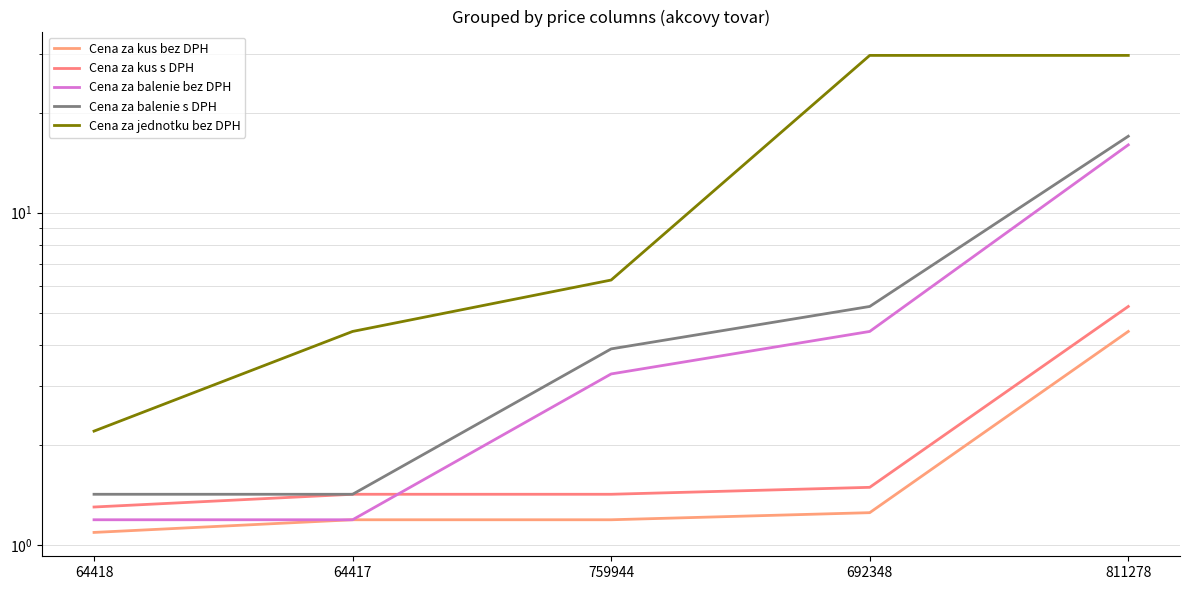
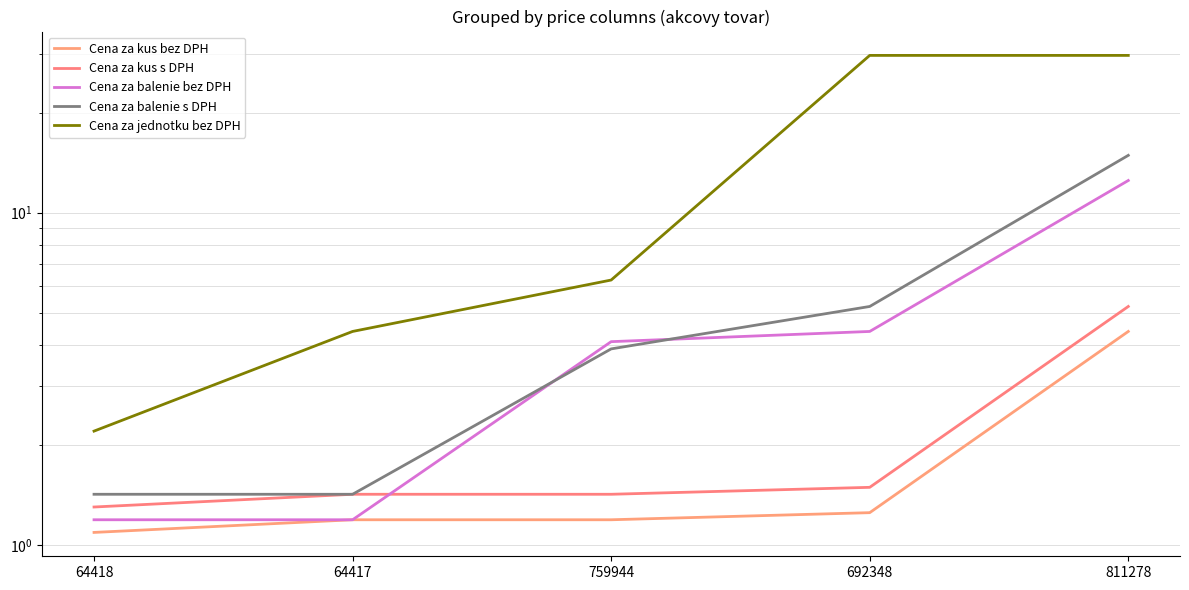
Cena za balenie bez DPH, 759944: 3.3 -> 4.1
Cena za balenie bez DPH, 811278: 16 -> 12.5
Cena za balenie s DPH, 811278: 17 -> 15
